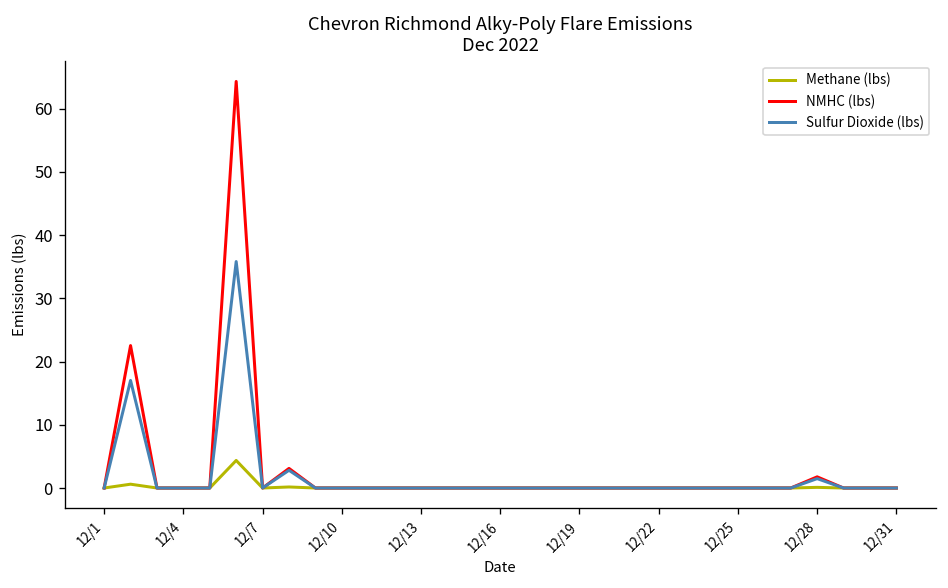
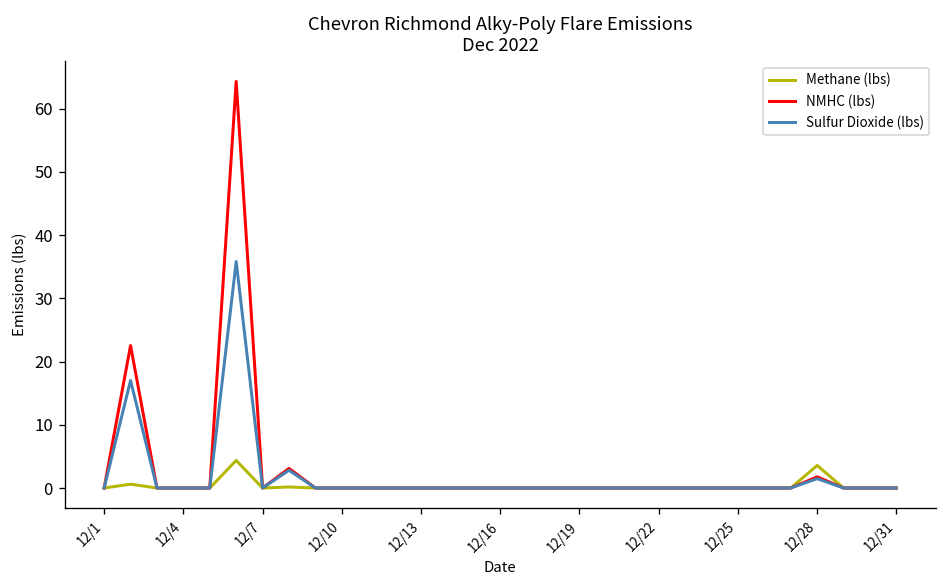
Methane (lbs), 12/28: 0 -> 4
